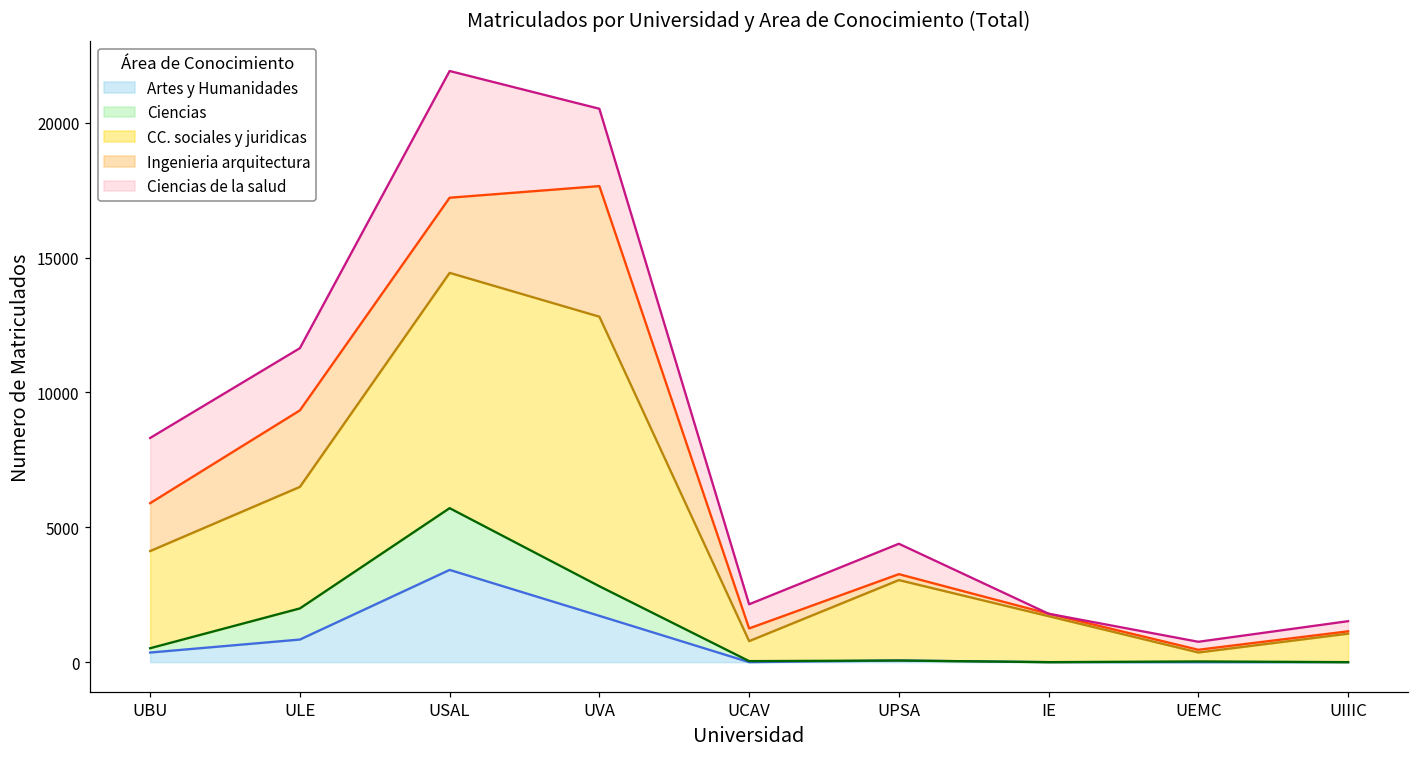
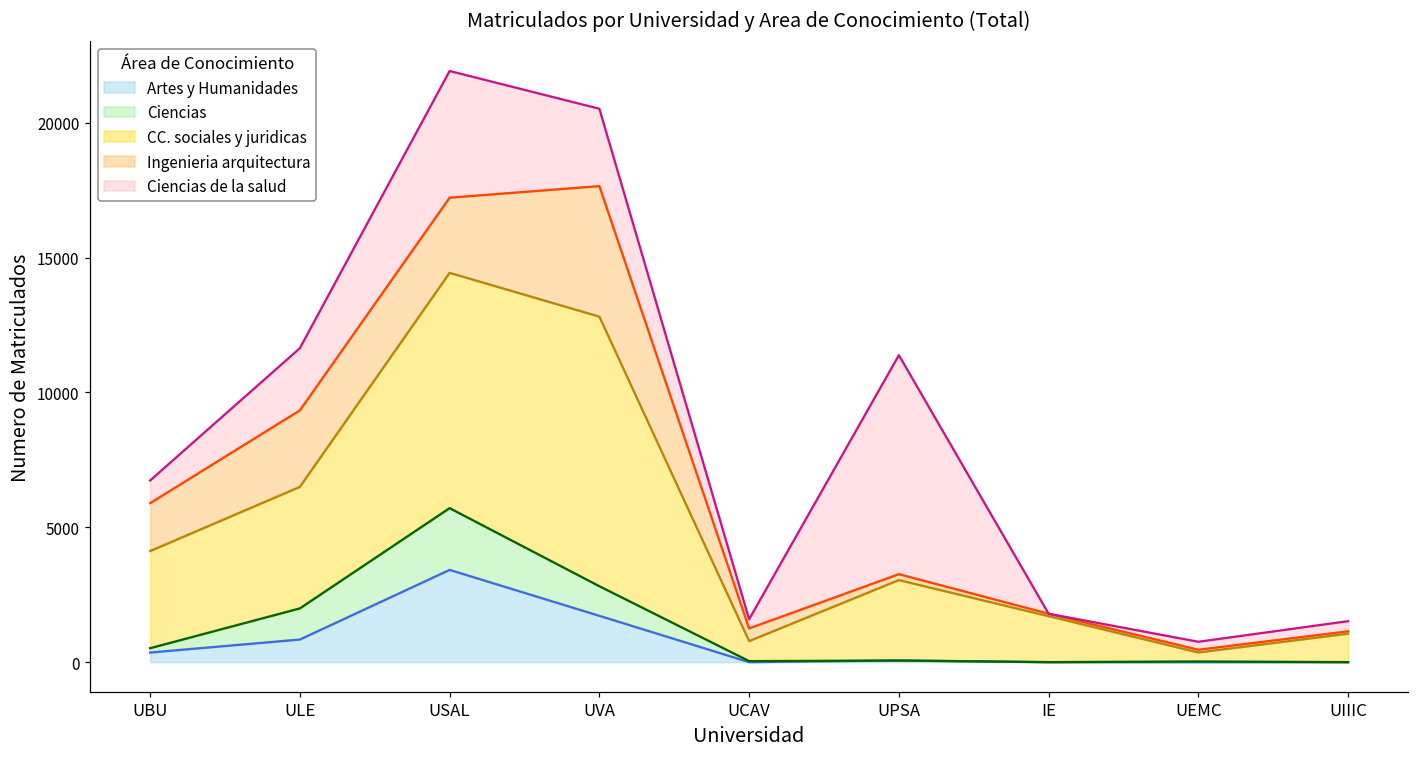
Ciencias de la salud, UBU: 2400 -> 800
Ciencias de la salud, UCAV: 900 -> 300
Ciencias de la salud, UPSA: 1100 -> 8100
